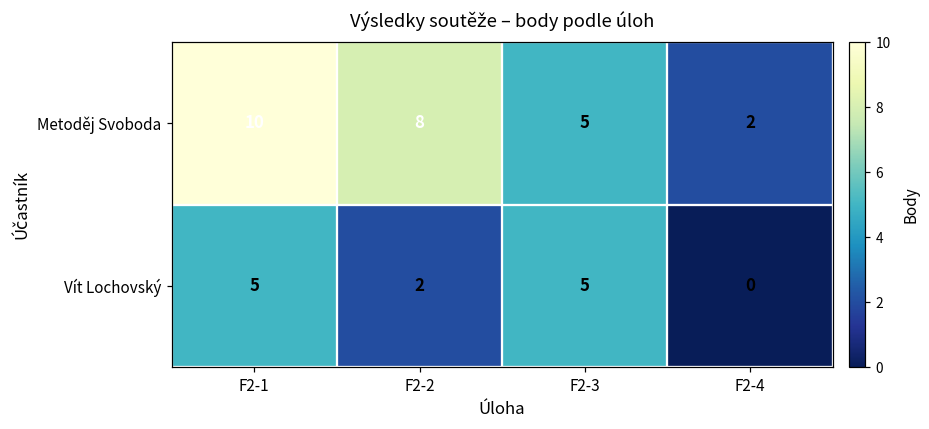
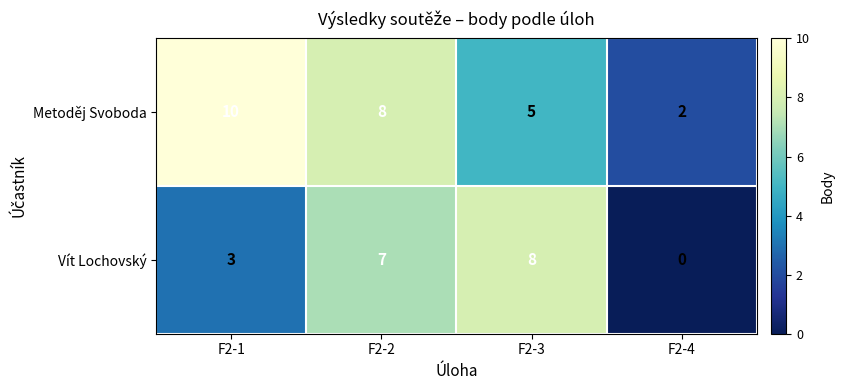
Vít Lochovský, F2-1: 5 -> 3
Vít Lochovský, F2-2: 2 -> 7
Vít Lochovský, F2-3: 5 -> 8
